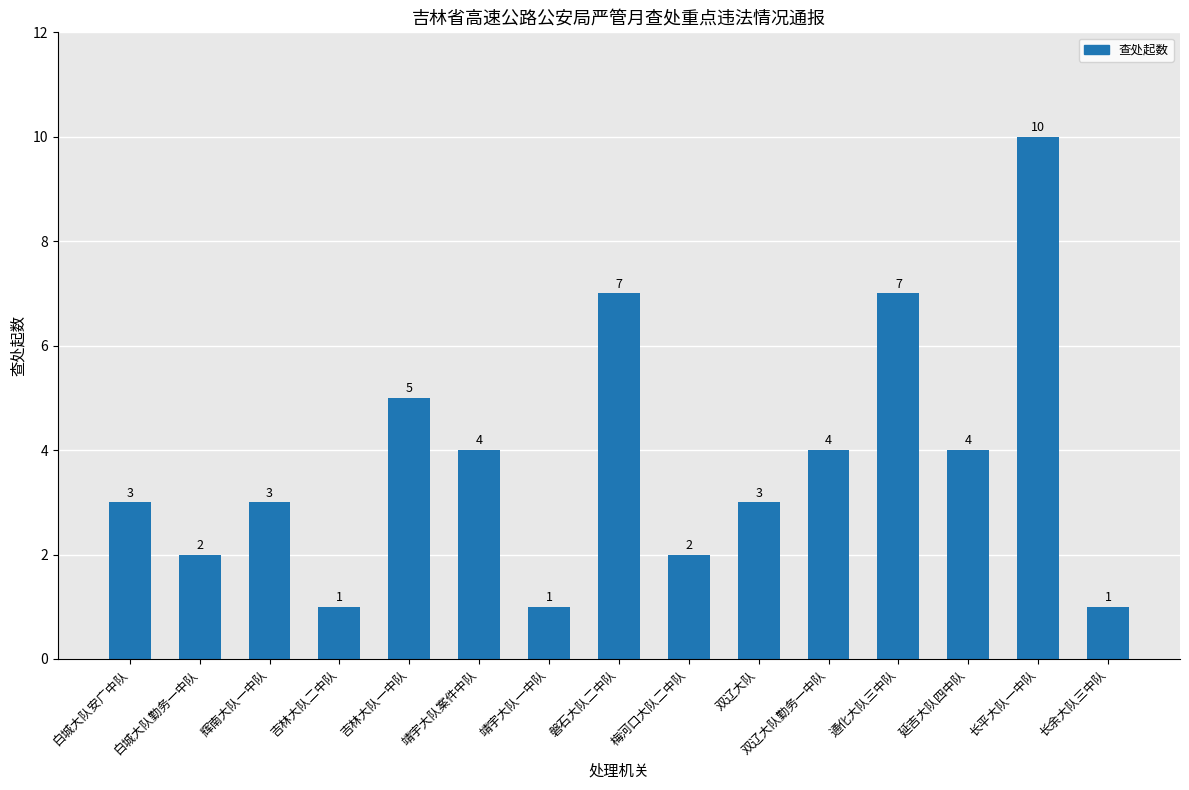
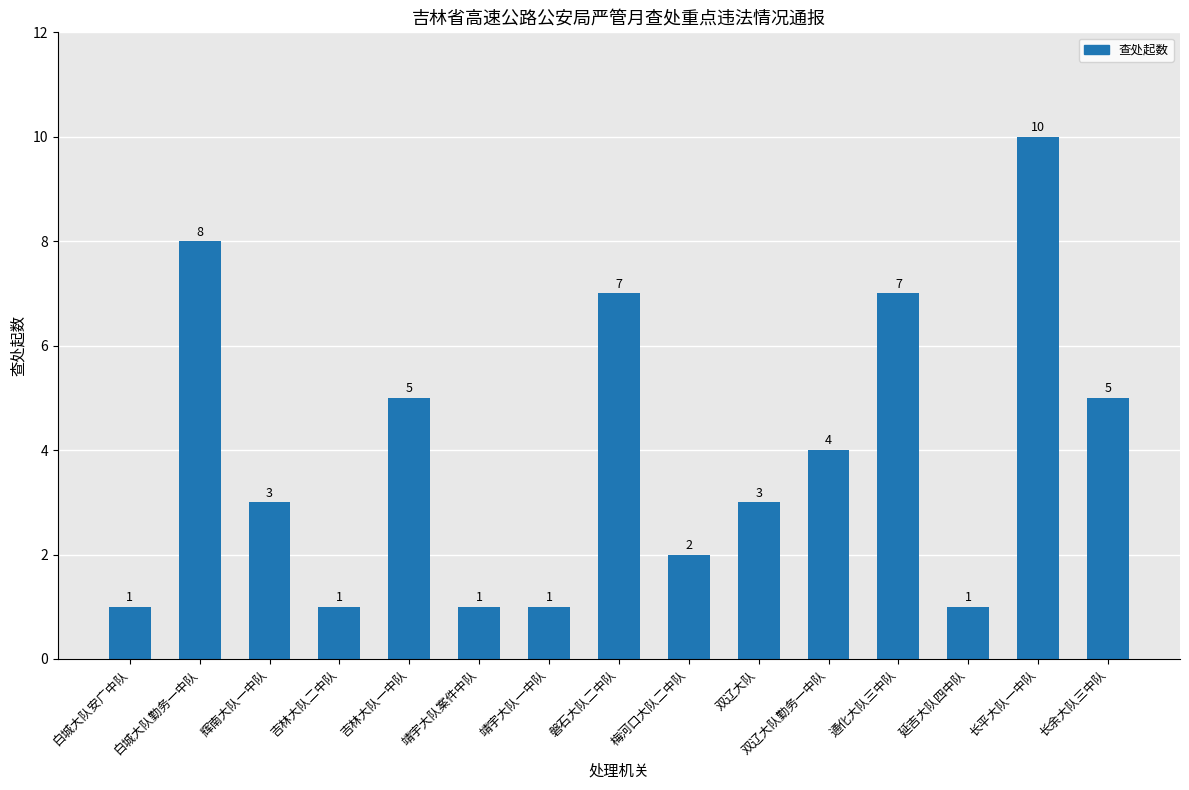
白城大队安广中队: 3 -> 1
白城大队勤务一中队: 2 -> 8
靖宇大队案件中队: 4 -> 1
延吉大队四中队: 4 -> 1
长余大队三中队: 1 -> 5
